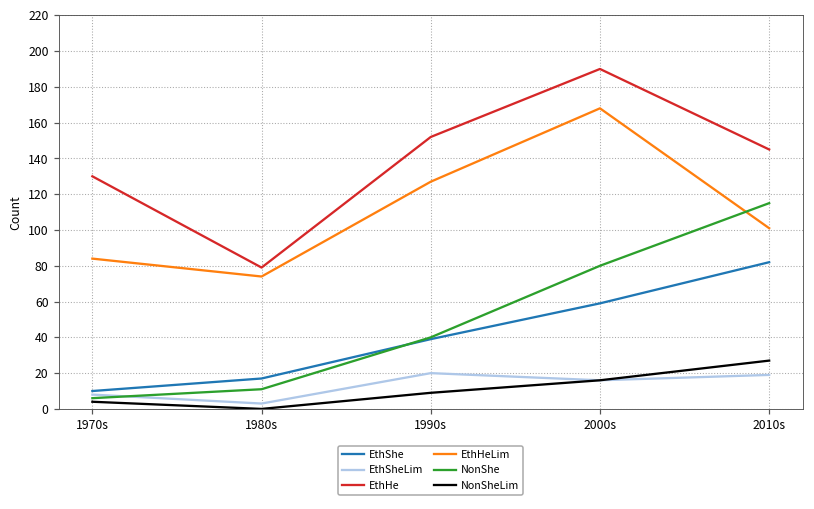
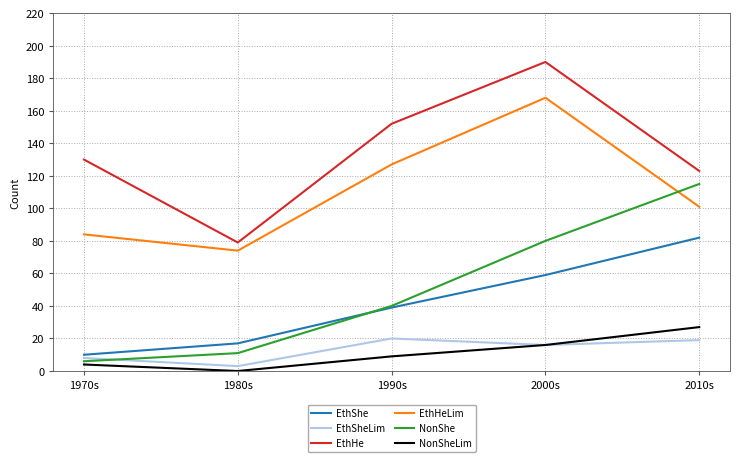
EthHe, 2010s: 145 -> 123
